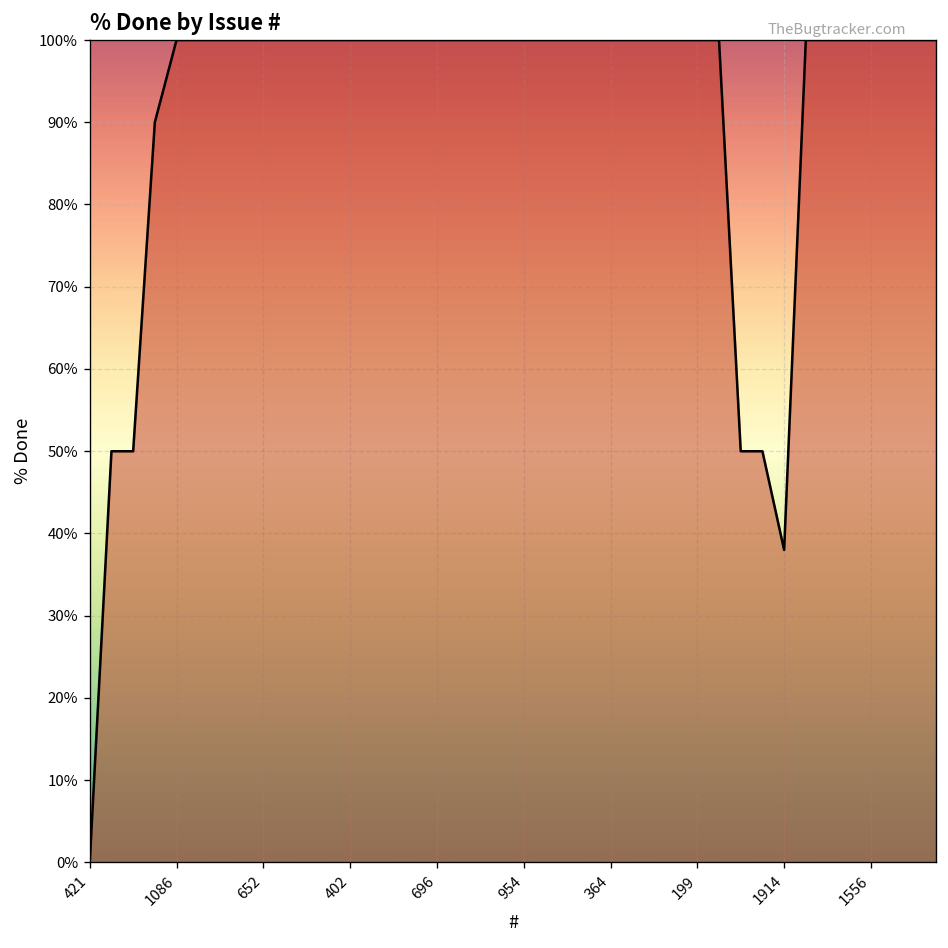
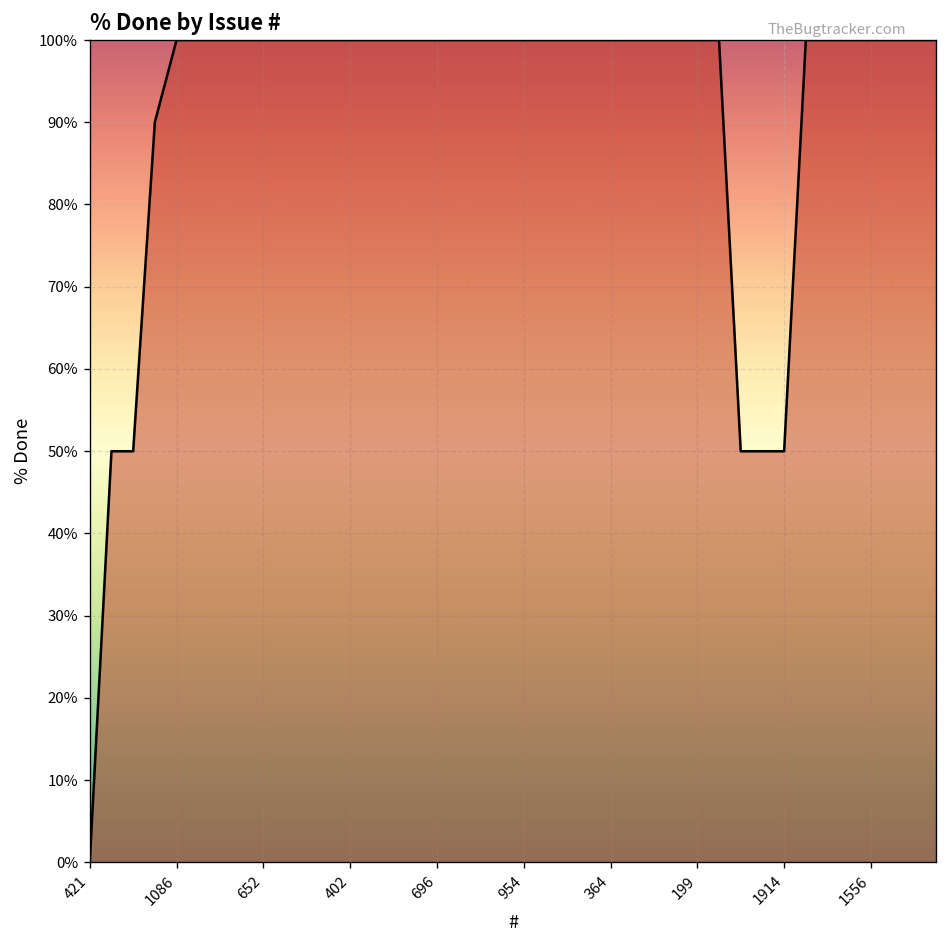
1914: 38% -> 50%
